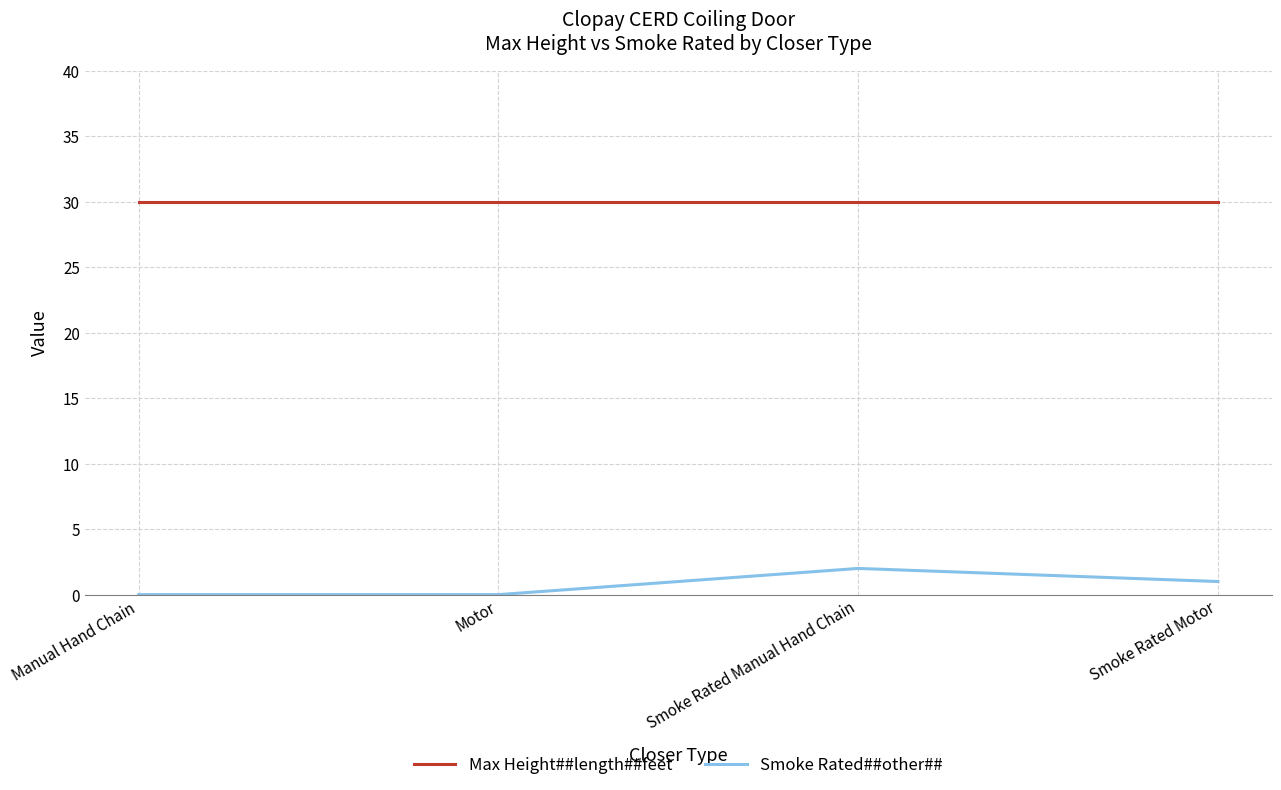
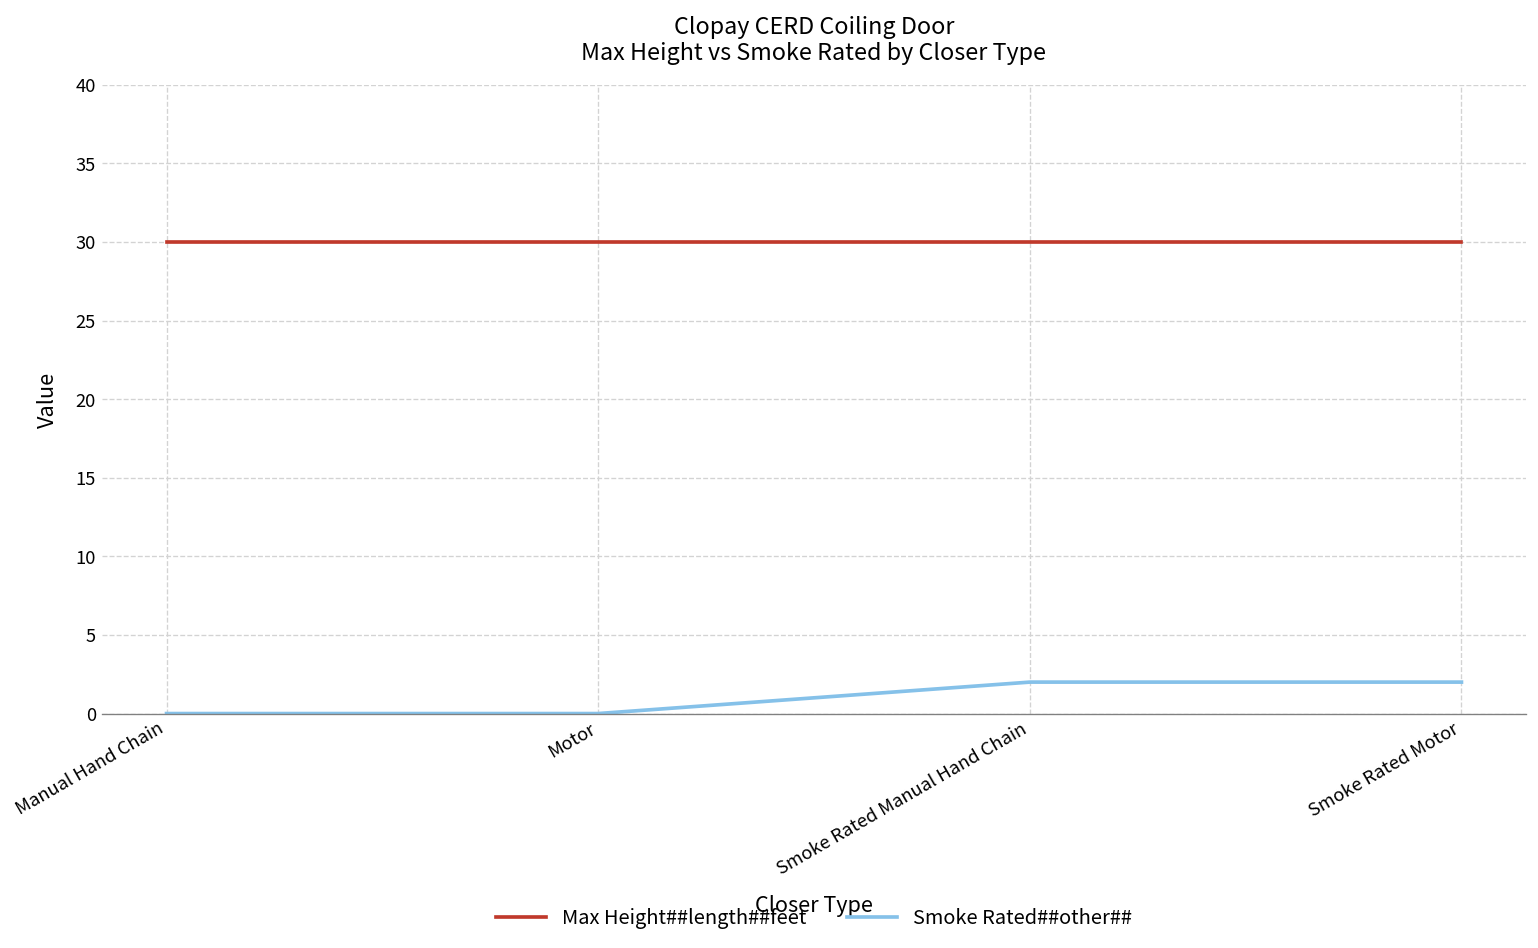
Smoke Rated##other##, Smoke Rated Motor: 1 -> 2
